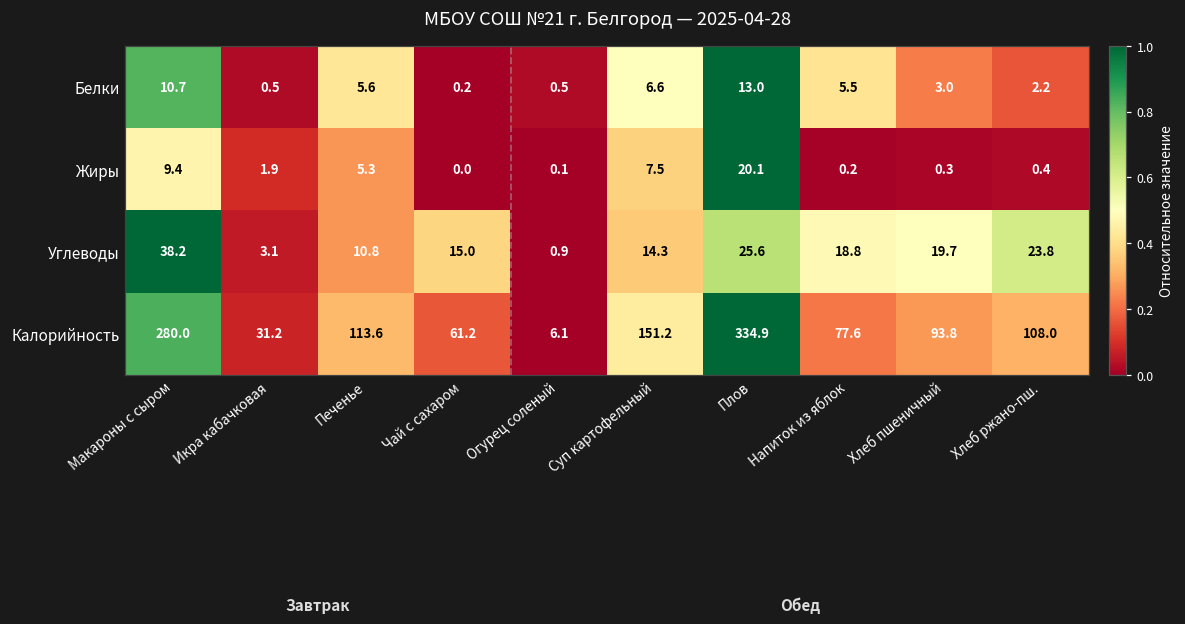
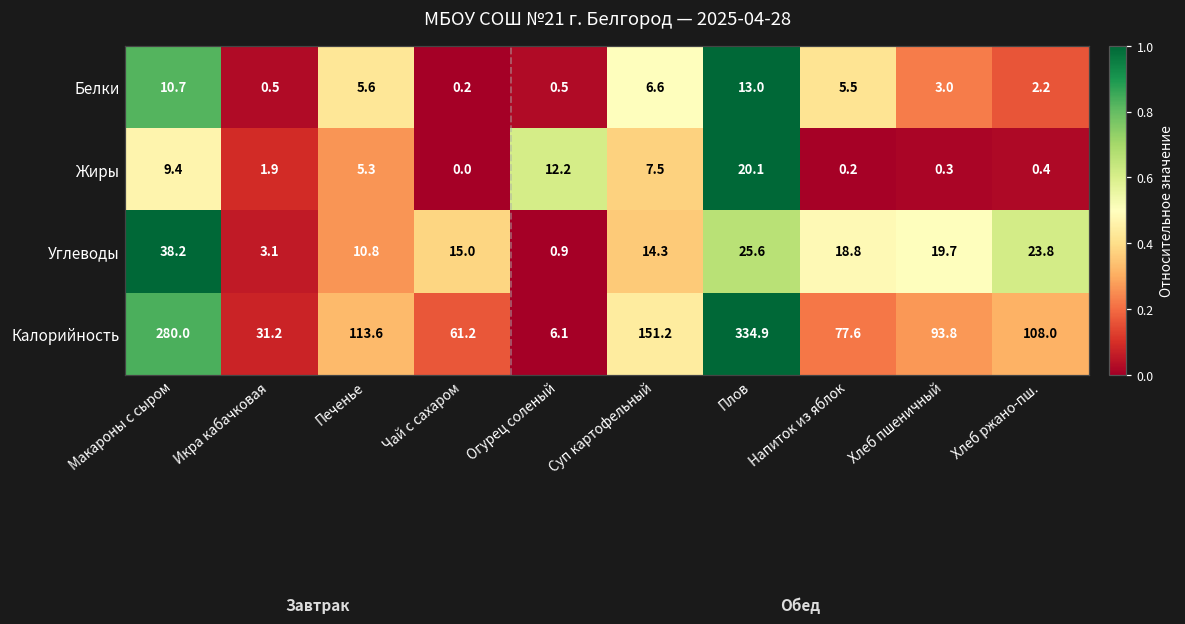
Жиры, Огурец соленый: 0.1 -> 12.2
